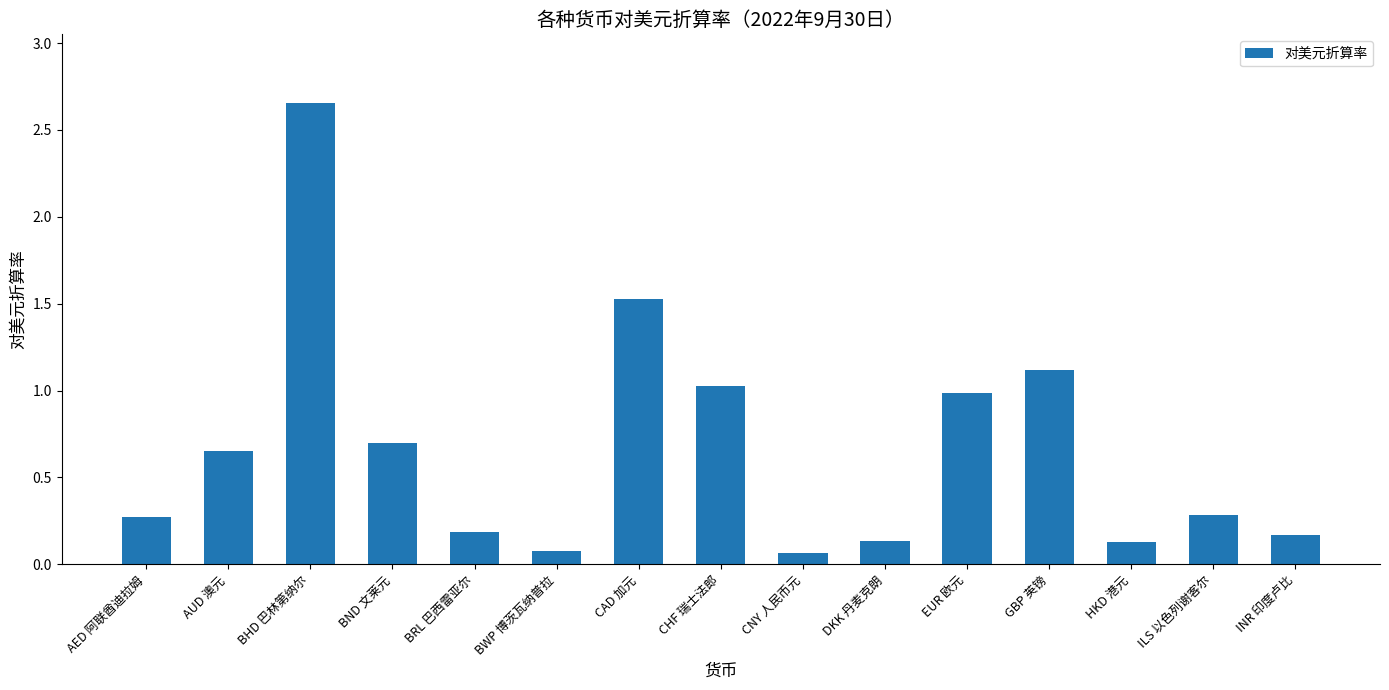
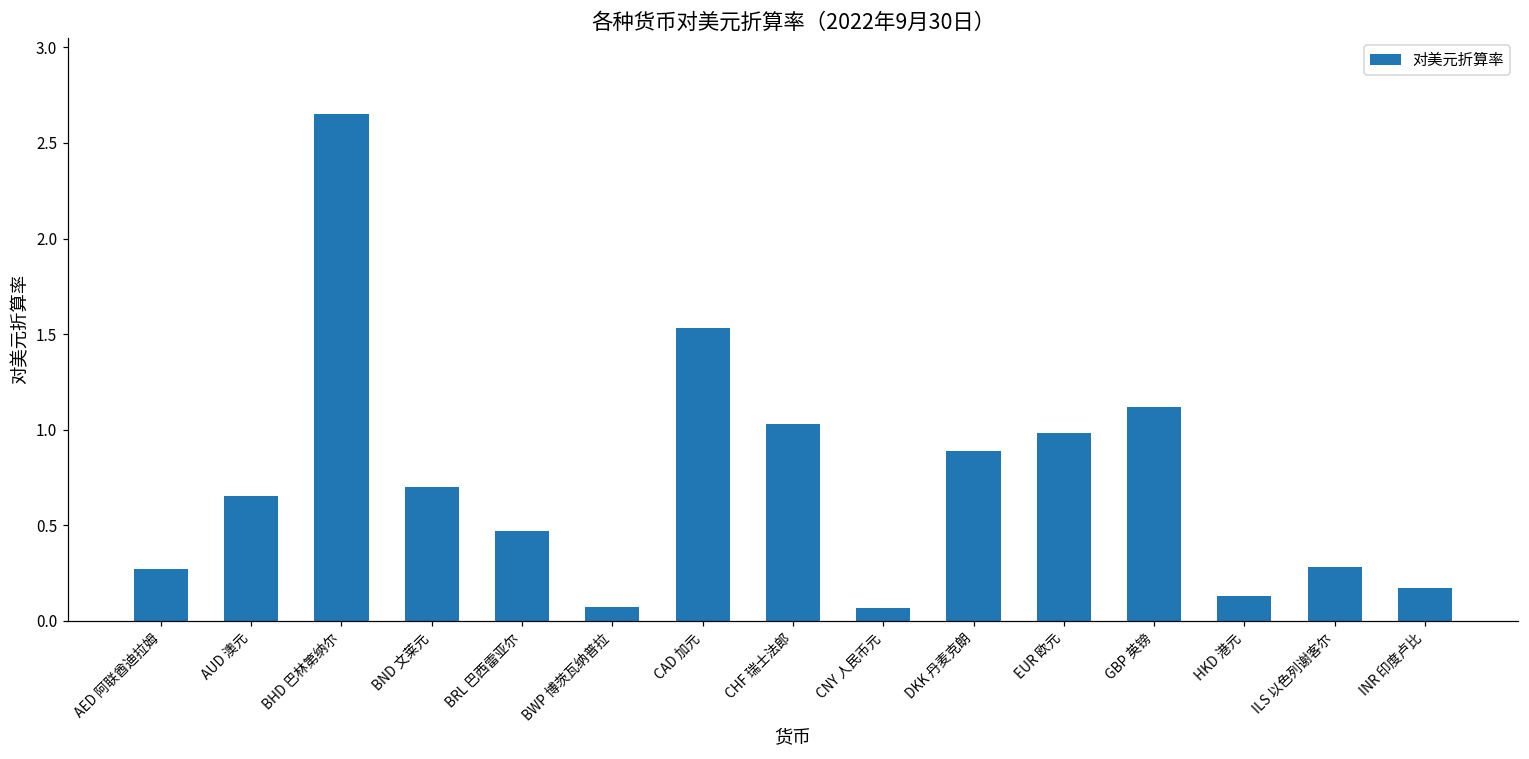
BRL 巴西雷亚尔: 0.19 -> 0.47
DKK 丹麦克朗: 0.13 -> 0.89
